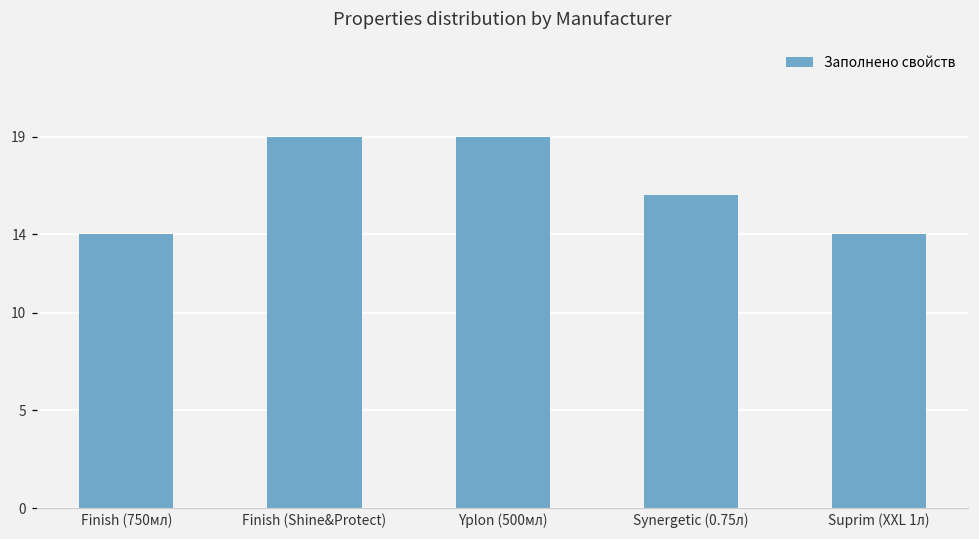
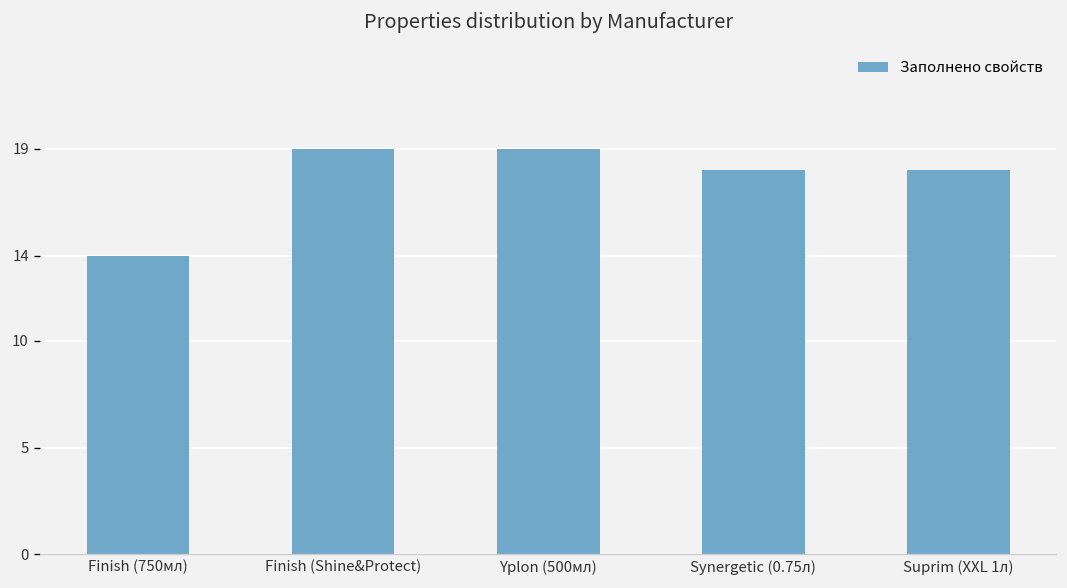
Synergetic (0.75л): 16 -> 18
Suprim (XXL 1л): 14 -> 18
